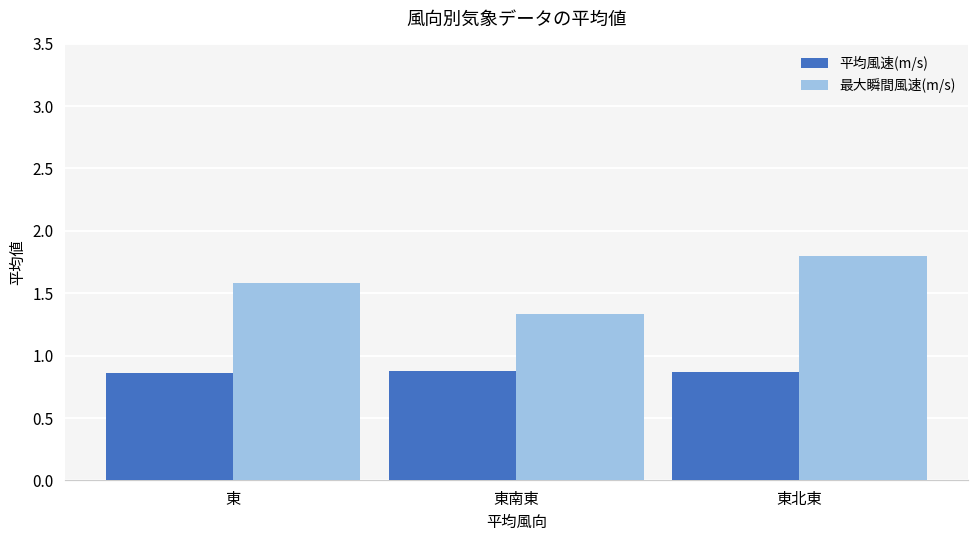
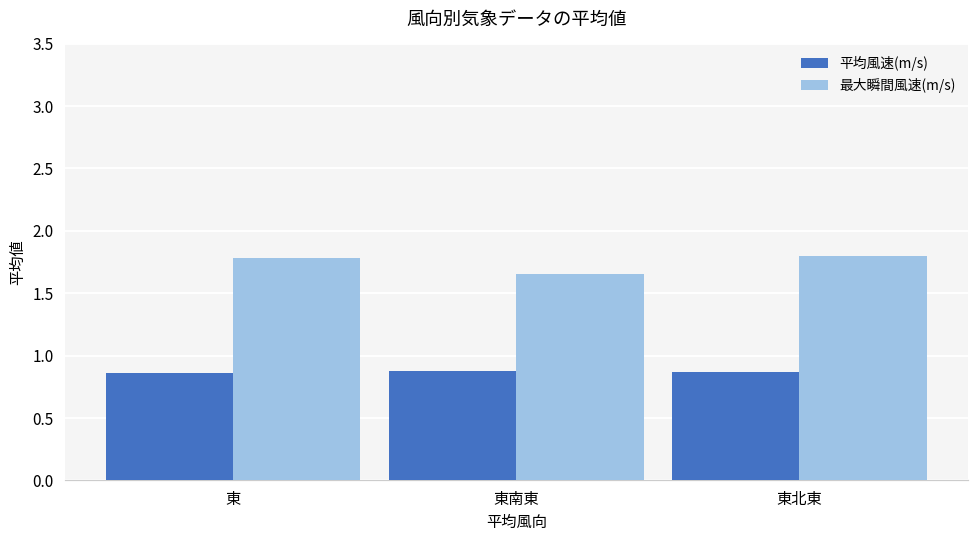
最大瞬間風速(m/s), 東: 1.58 -> 1.78
最大瞬間風速(m/s), 東南東: 1.33 -> 1.65
